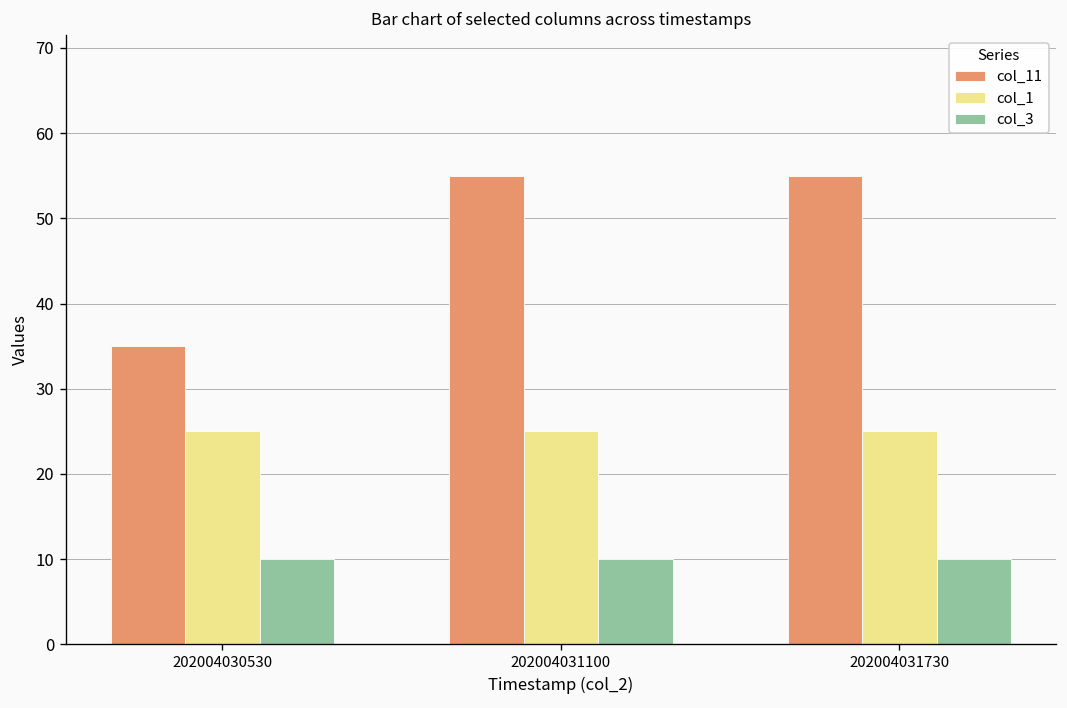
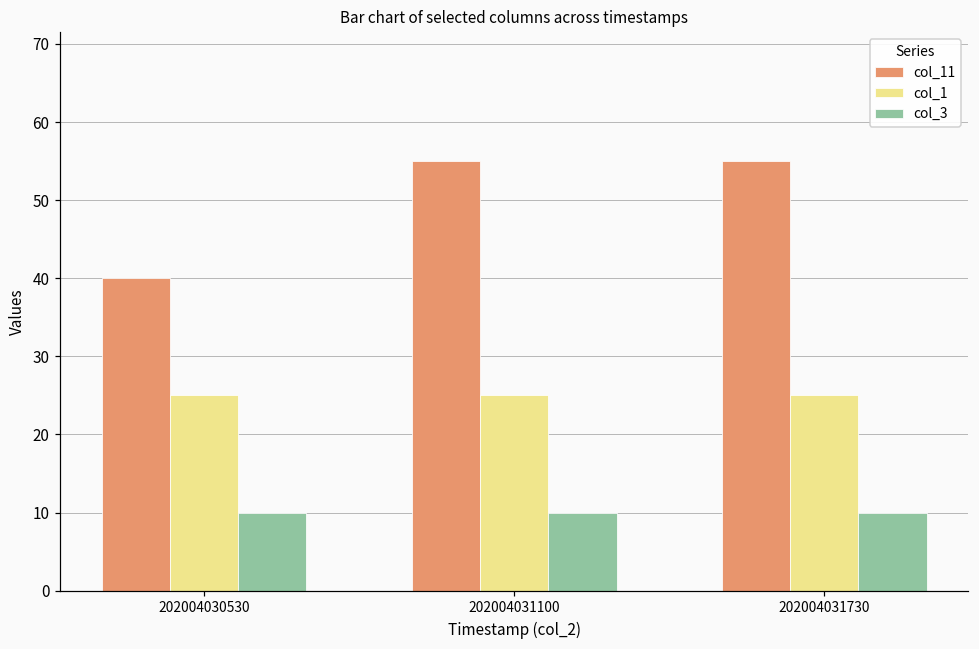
col_11, 202004030530: 35 -> 40
